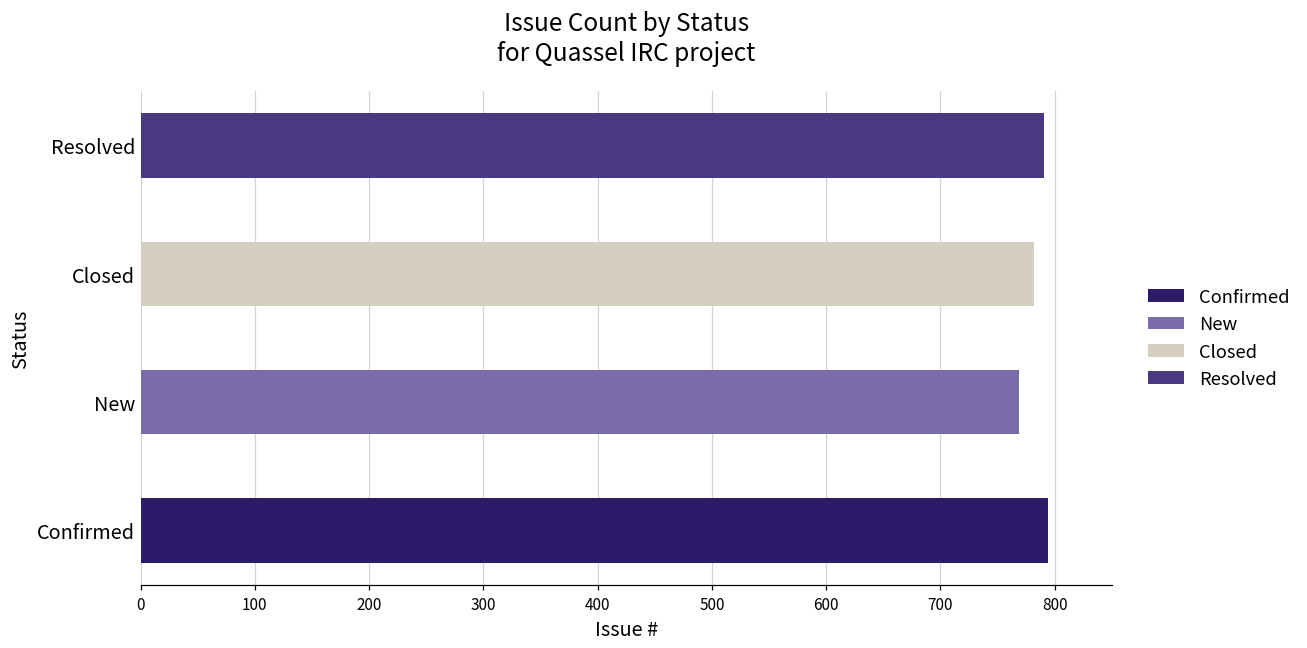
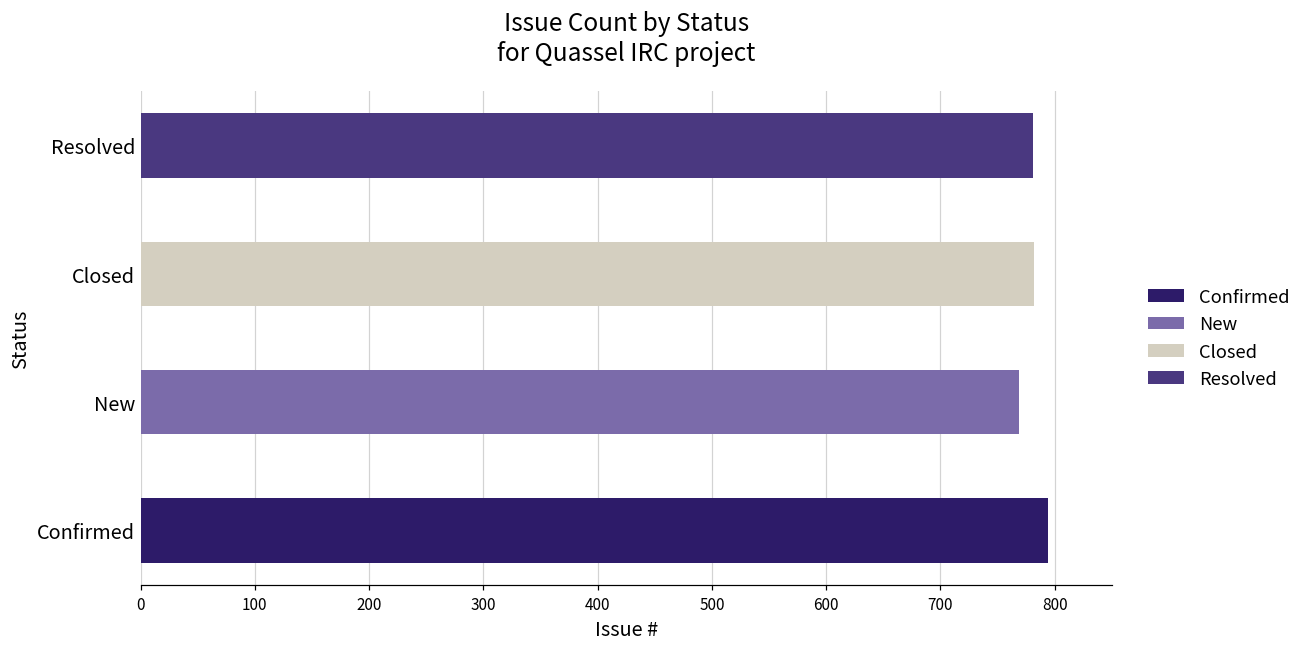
Resolved: 791 -> 781
